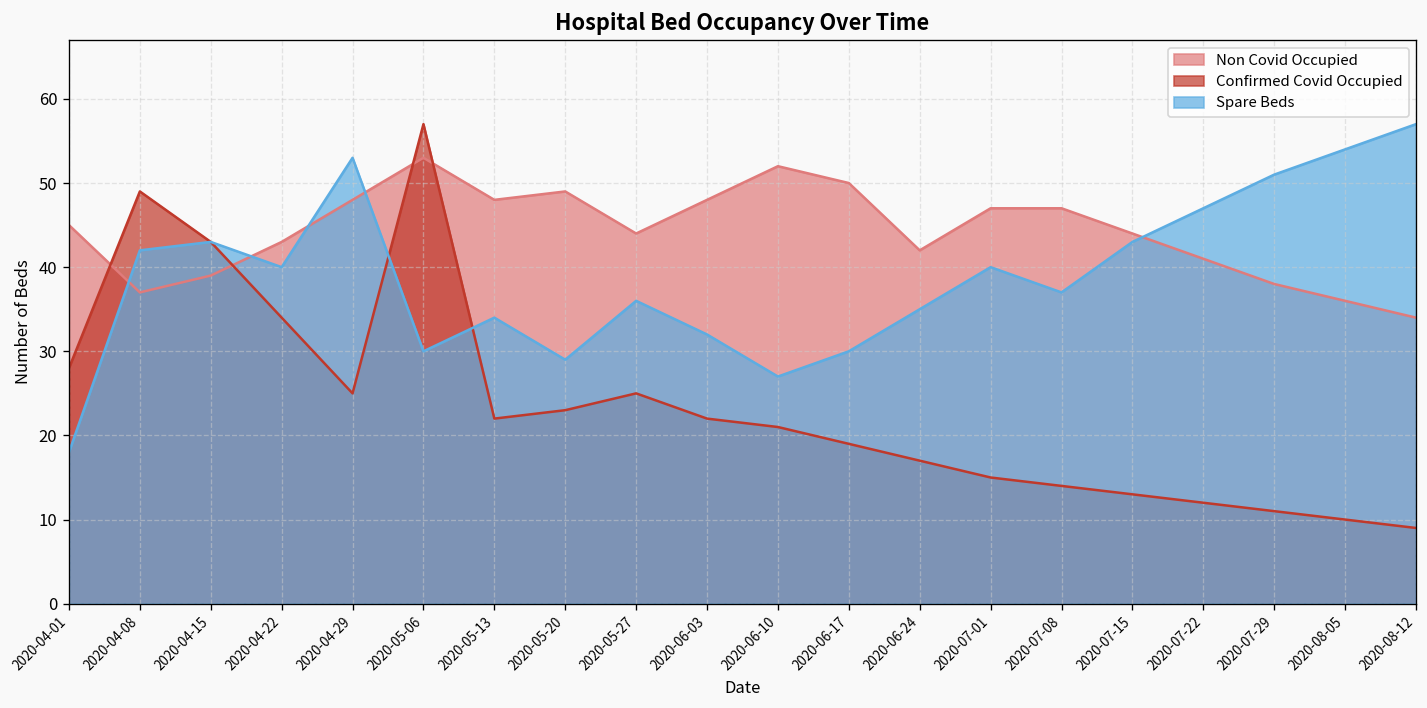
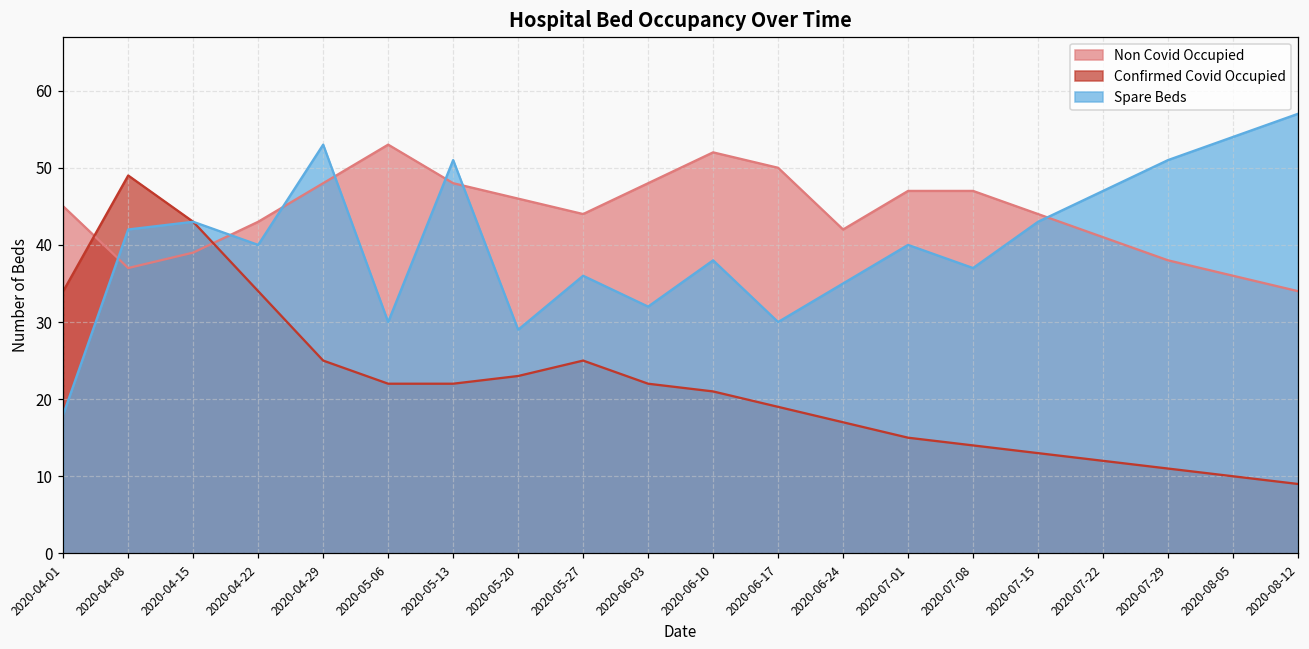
Confirmed Covid Occupied, 2020-04-01: 28 -> 34
Confirmed Covid Occupied, 2020-05-06: 57 -> 22
Spare Beds, 2020-05-13: 34 -> 51
Non Covid Occupied, 2020-05-20: 49 -> 46
Spare Beds, 2020-06-10: 27 -> 38
